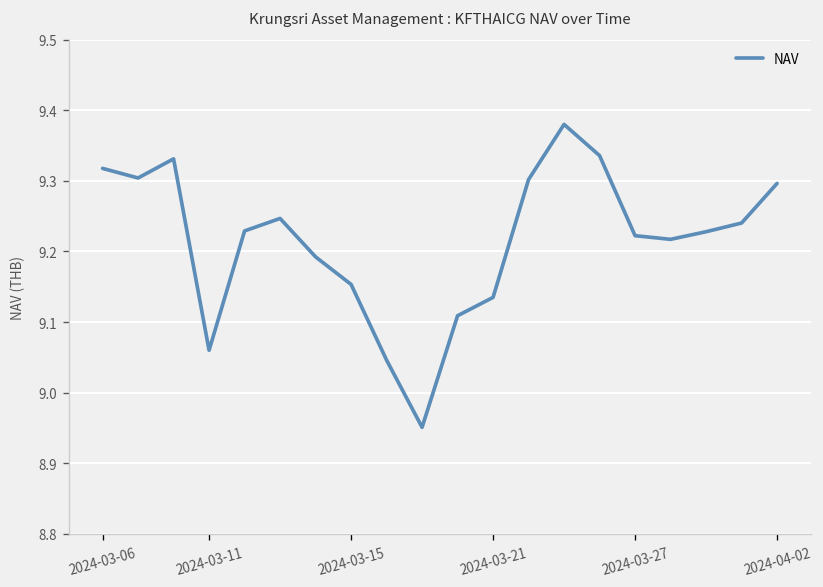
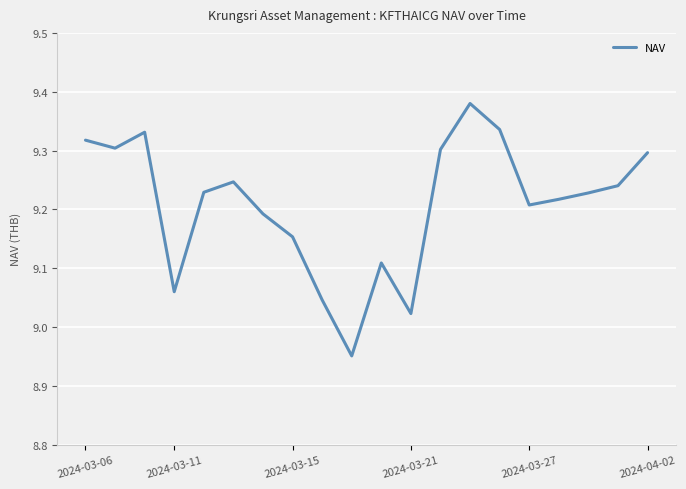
2024-03-21: 9.14 -> 9.02
2024-03-27: 9.22 -> 9.21
